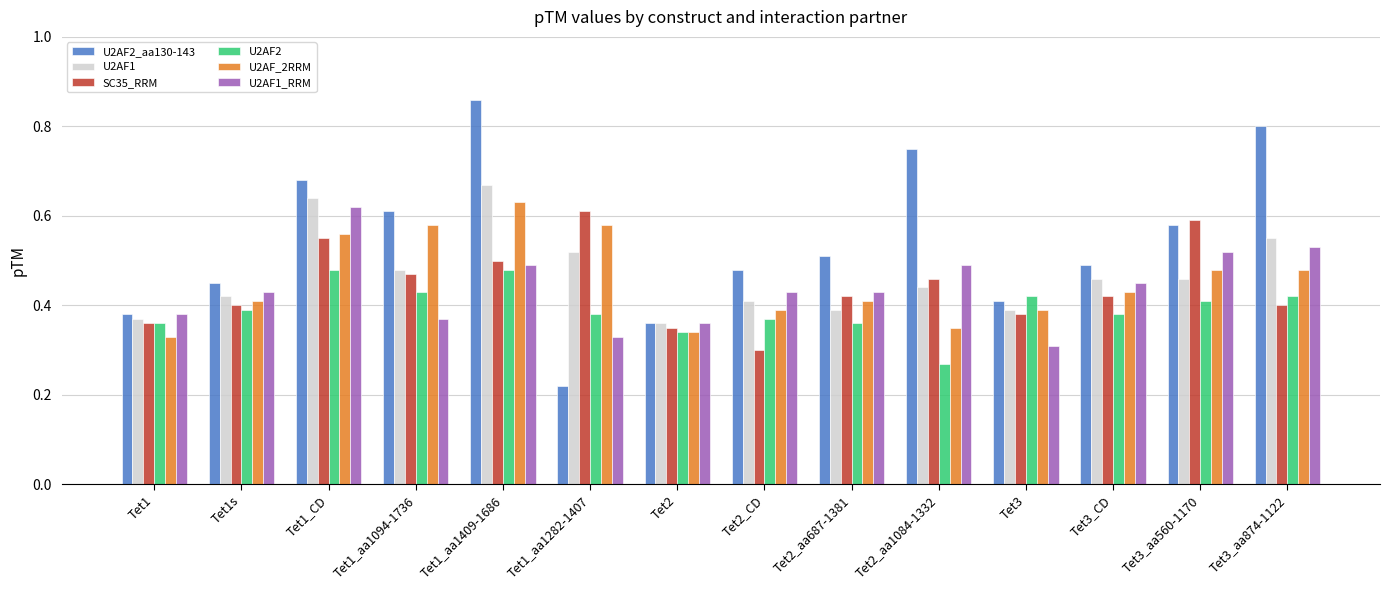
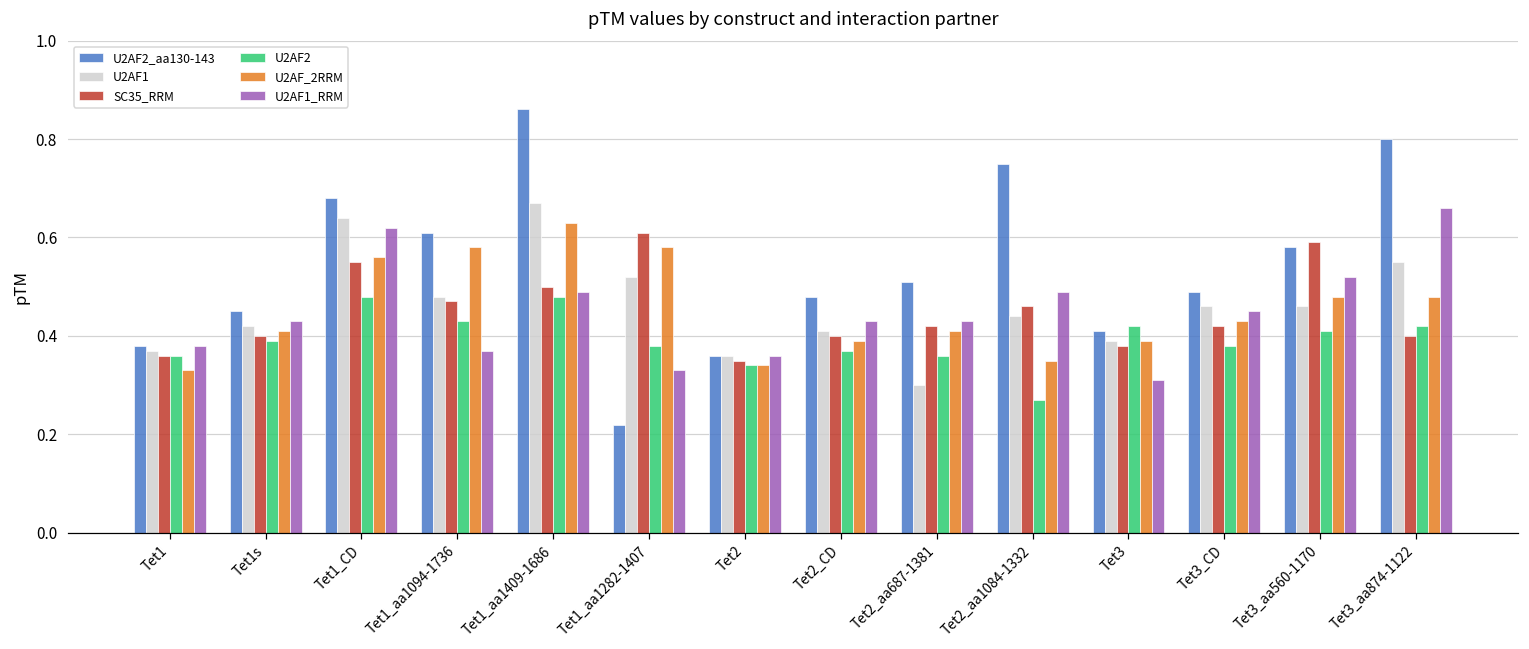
SC35_RRM, Tet2_CD: 0.3 -> 0.4
U2AF1, Tet2_aa687-1381: 0.39 -> 0.30
U2AF1_RRM, Tet3_aa874-1122: 0.53 -> 0.66
